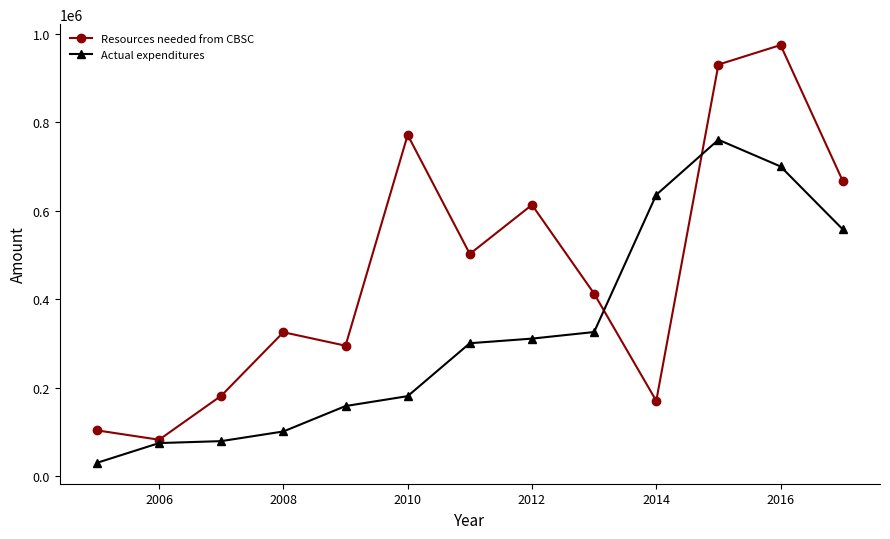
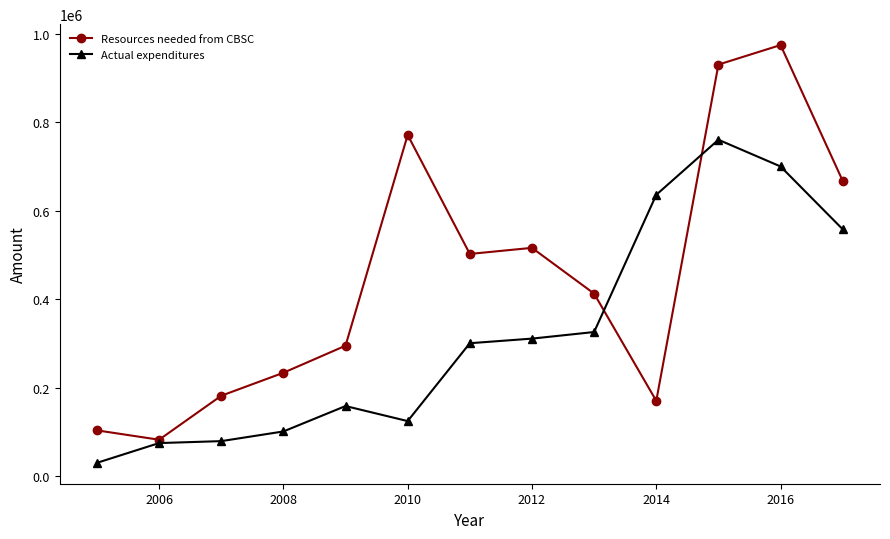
Resources needed from CBSC, 2008: 330000 -> 230000
Actual expenditures, 2010: 180000 -> 120000
Resources needed from CBSC, 2012: 610000 -> 520000
